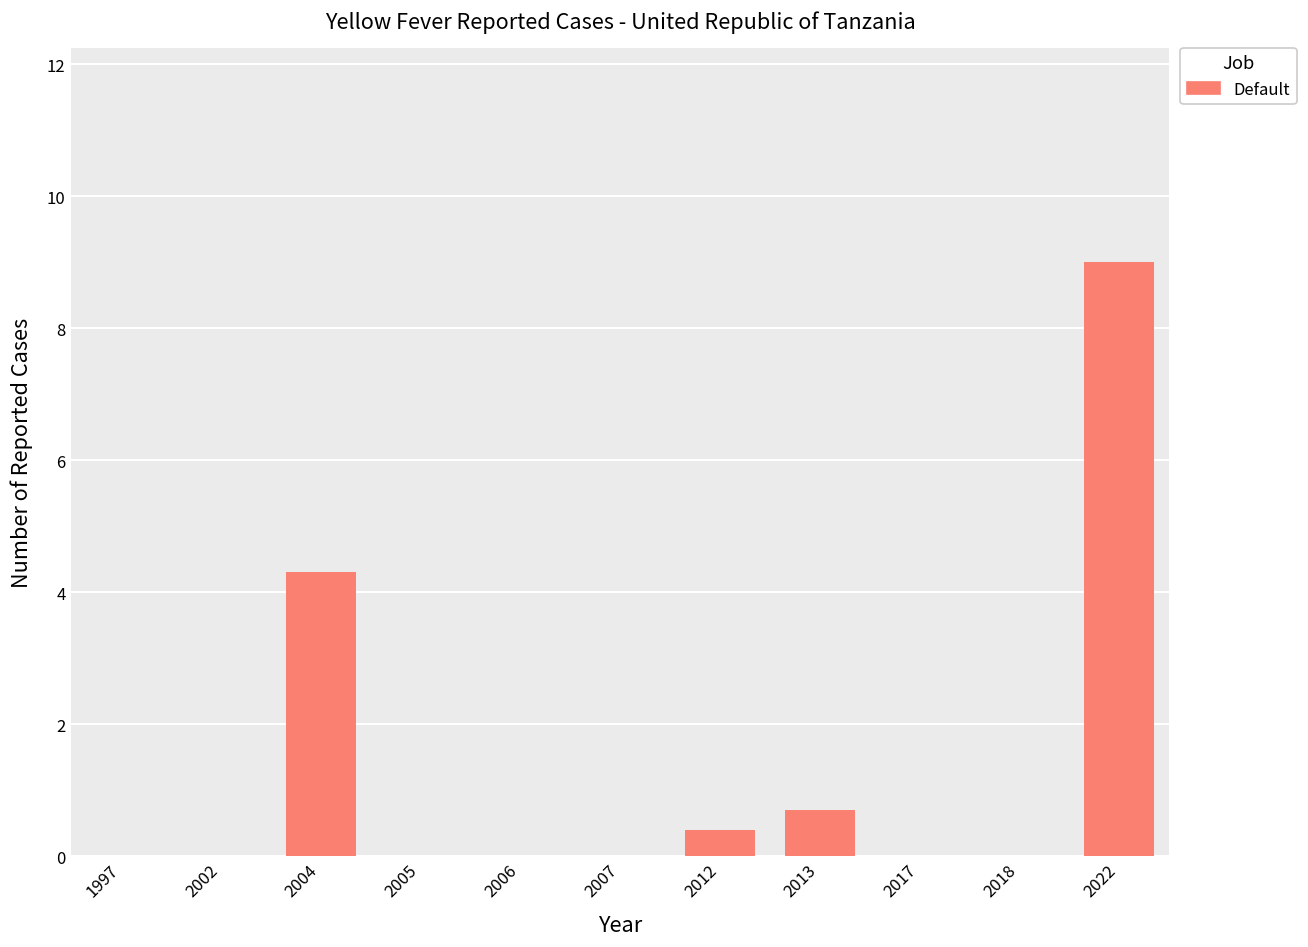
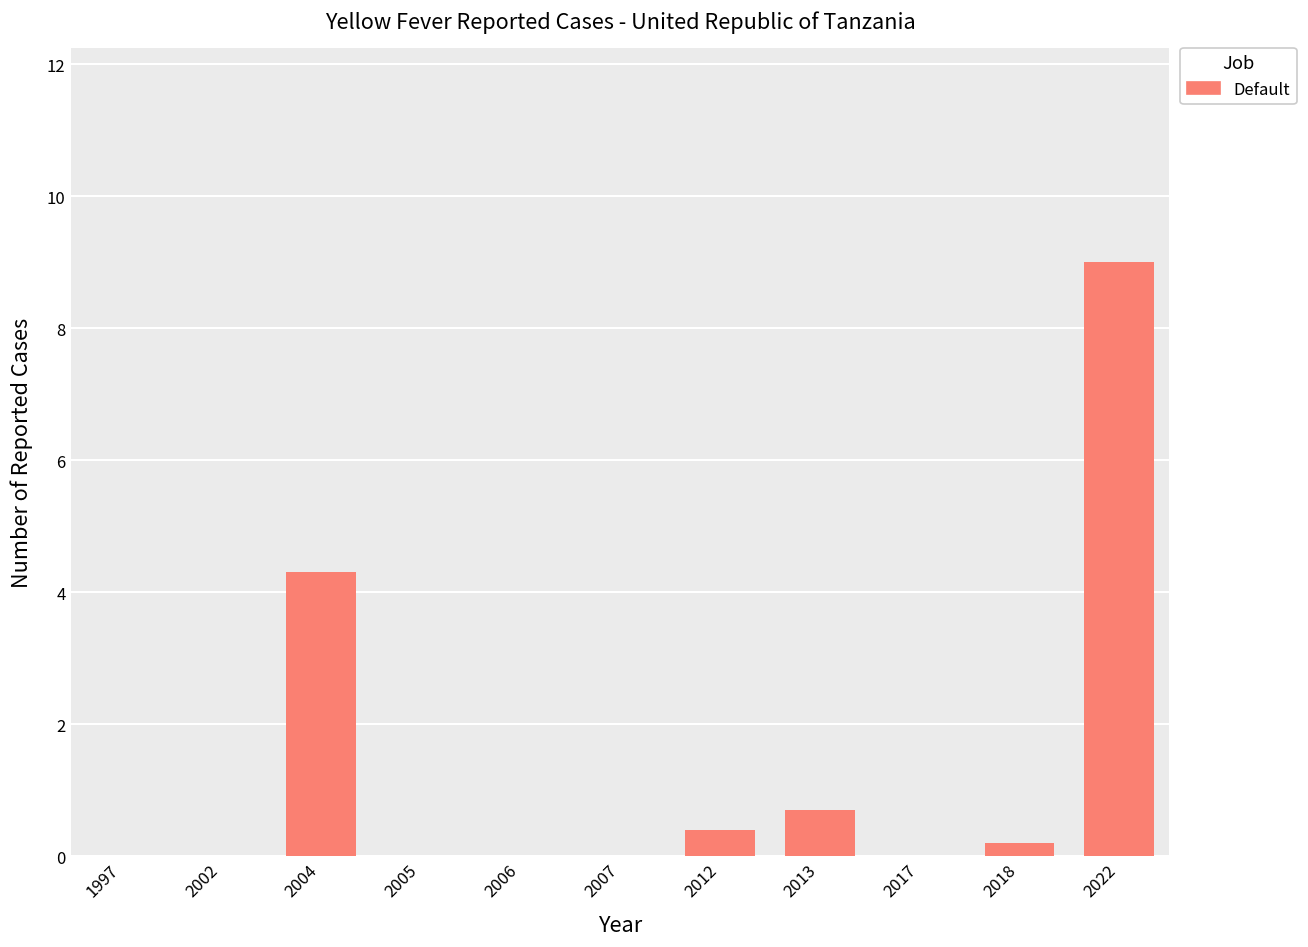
2018: 0.0 -> 0.2
